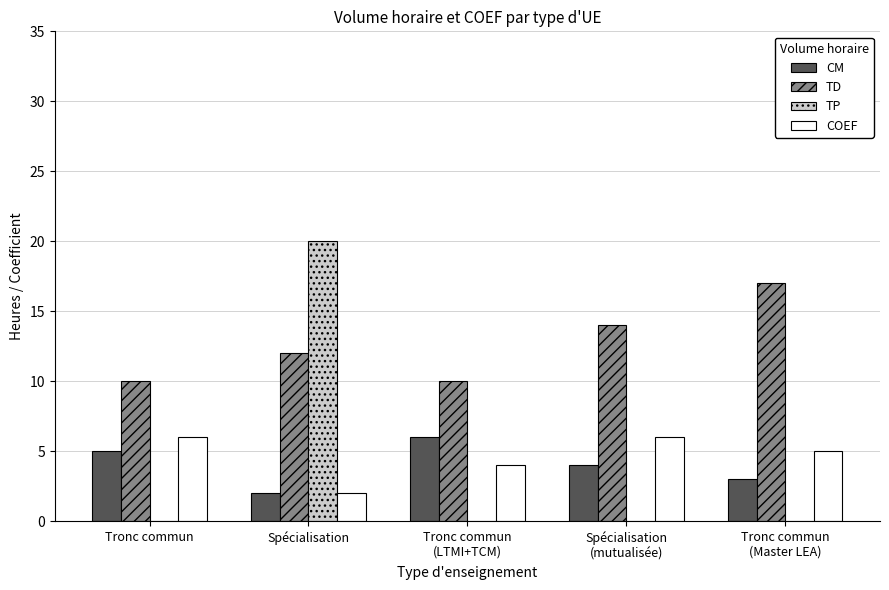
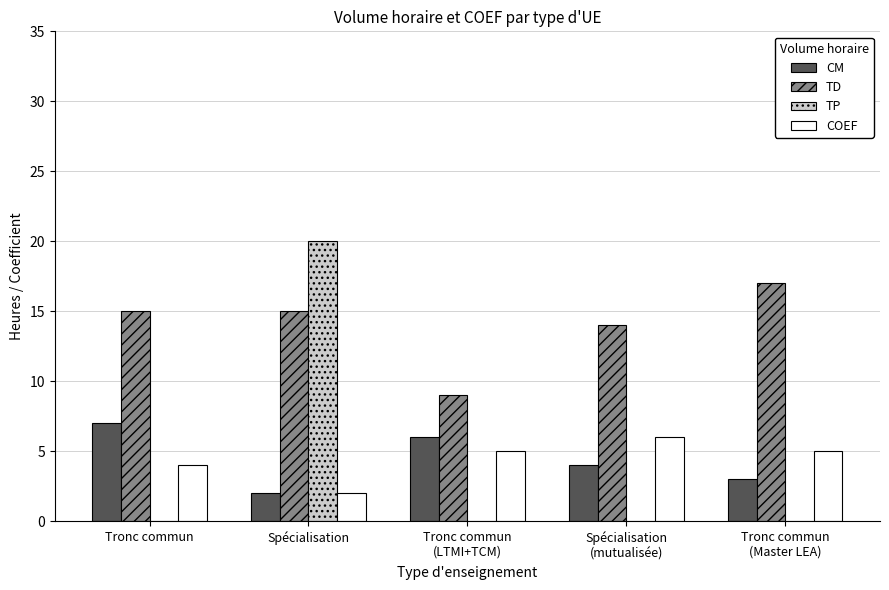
CM, Tronc commun: 5 -> 7
TD, Tronc commun: 10 -> 15
COEF, Tronc commun: 6 -> 4
TD, Spécialisation: 12 -> 15
TD, Tronc commun (LTMI+TCM): 10 -> 9
COEF, Tronc commun (LTMI+TCM): 4 -> 5
